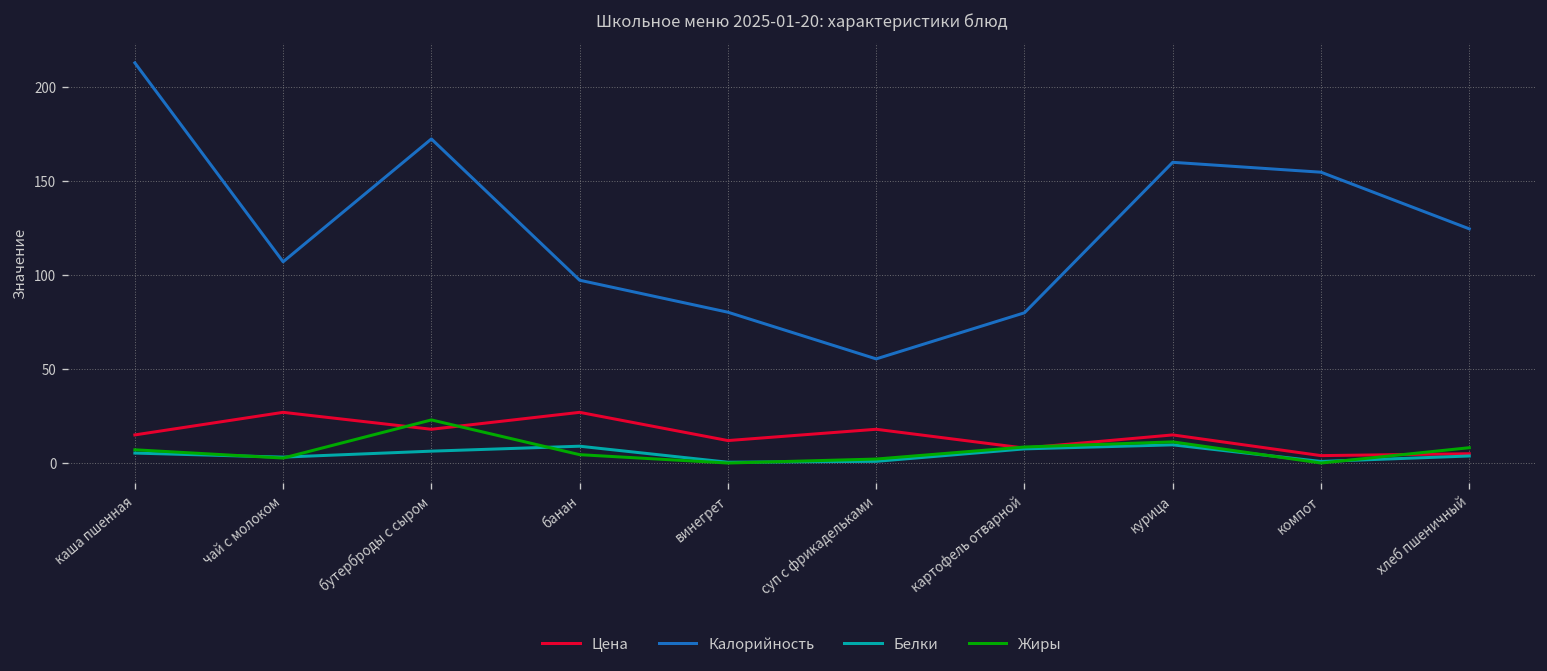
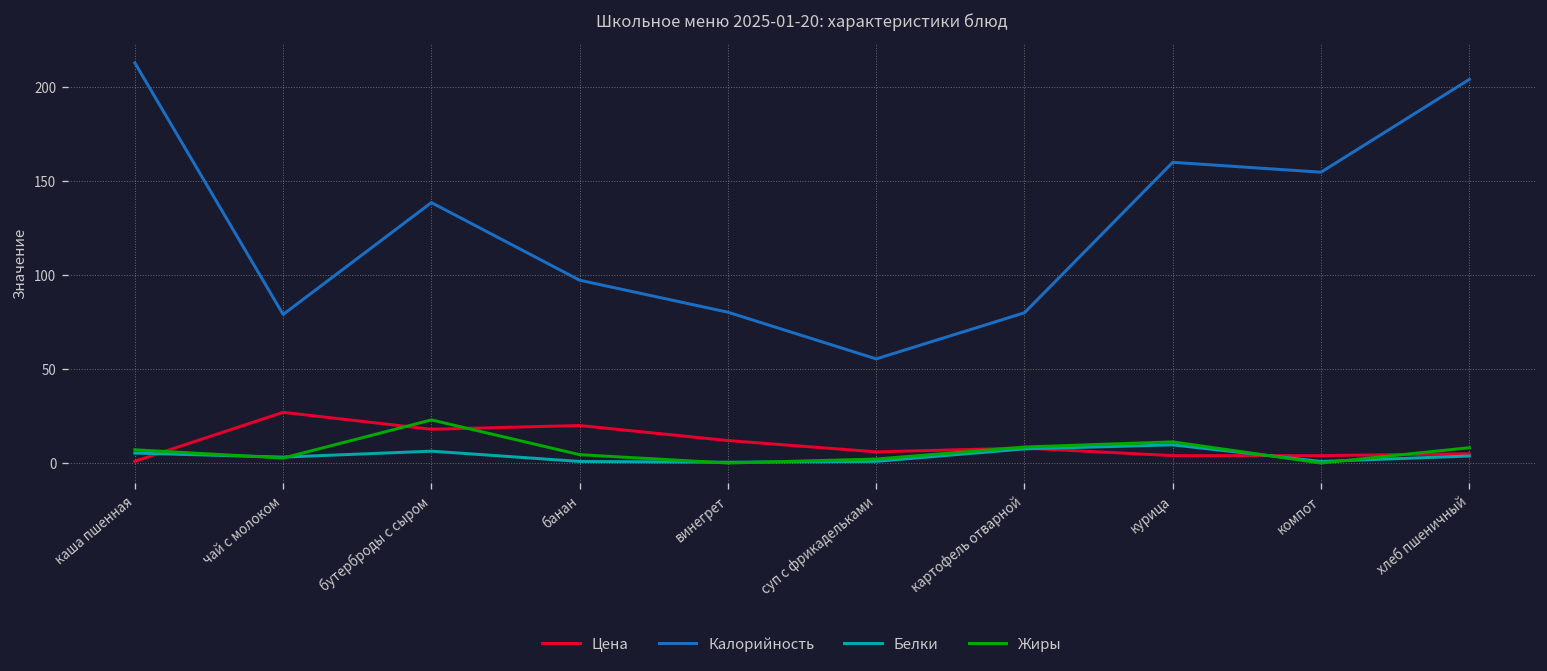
Цена, каша пшенная: 15 -> 1
Калорийность, чай с молоком: 107 -> 79
Калорийность, бутерброды с сыром: 172 -> 138
Цена, банан: 27 -> 20
Белки, банан: 9 -> 1
Цена, суп с фрикадельками: 18 -> 6
Цена, курица: 15 -> 4
Калорийность, хлеб пшеничный: 125 -> 204
